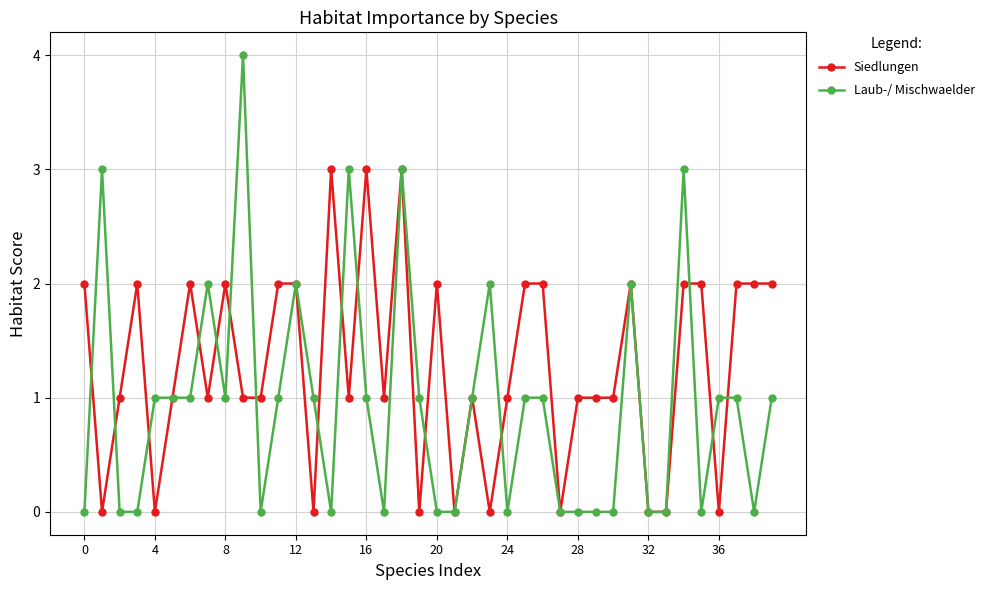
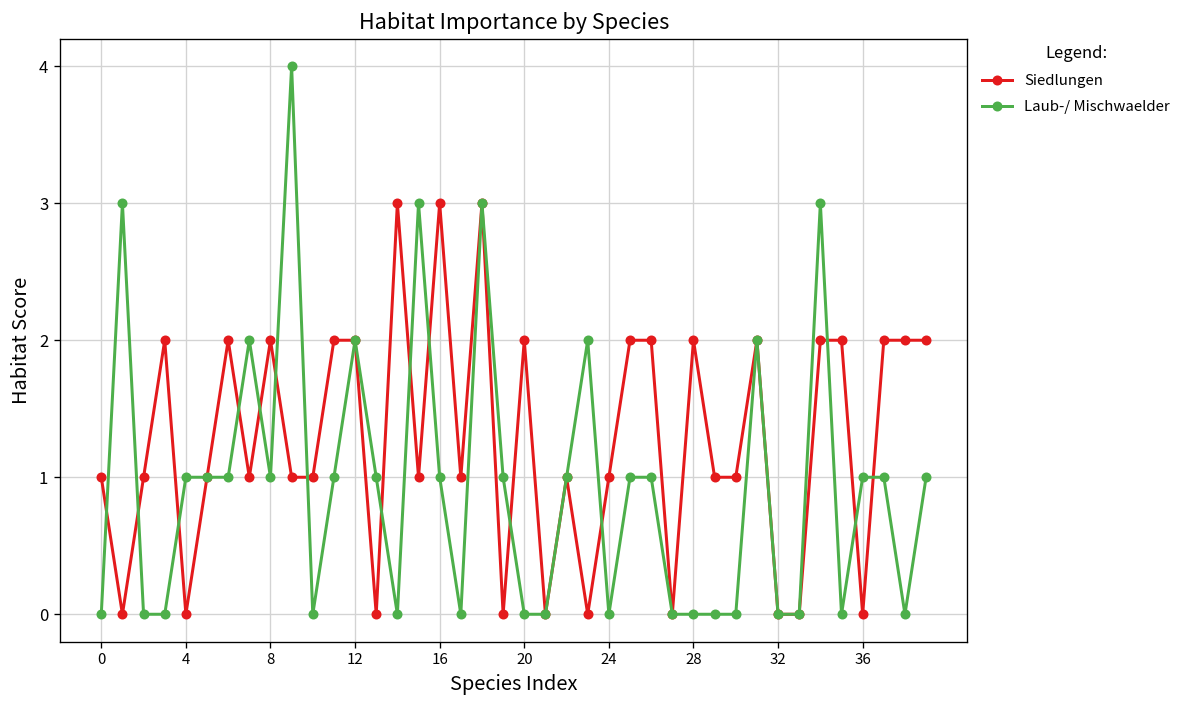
Siedlungen, 0: 2 -> 1
Siedlungen, 28: 1 -> 2
